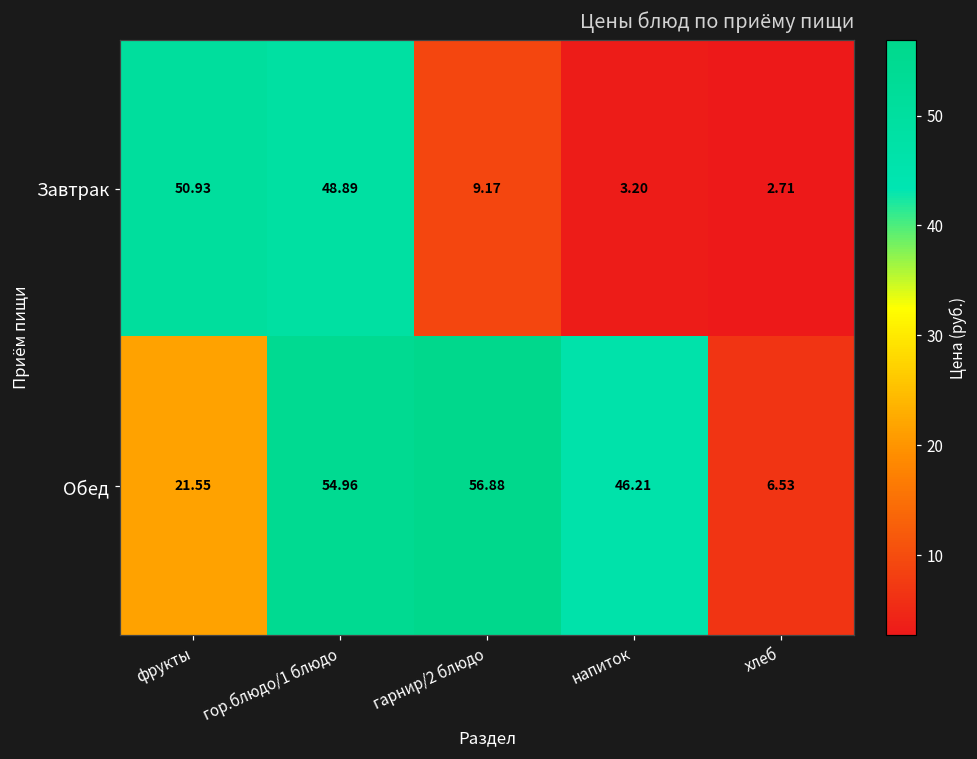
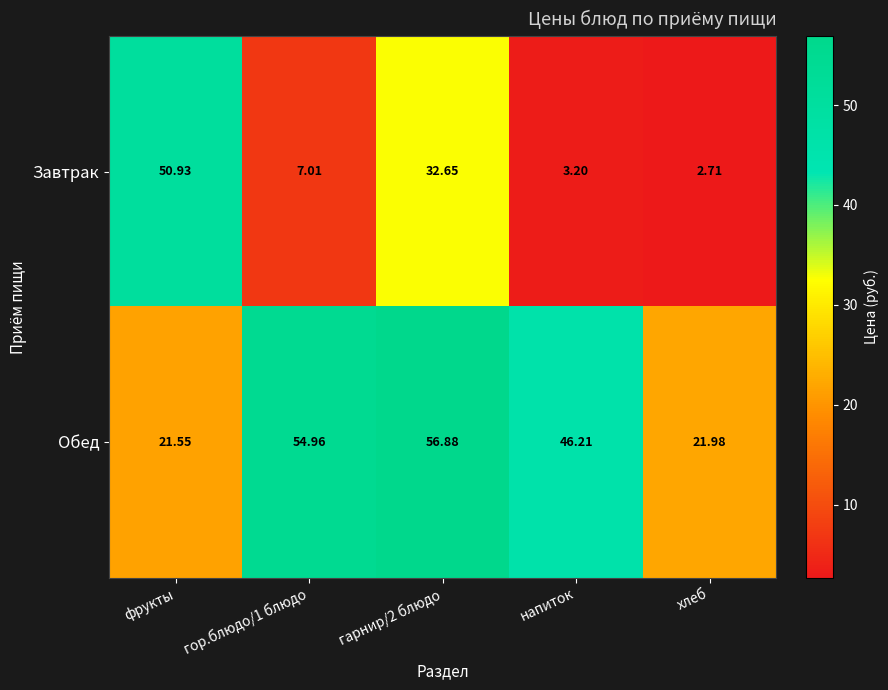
Завтрак, гор.блюдо/1 блюдо: 48.89 -> 7.01
Завтрак, гарнир/2 блюдо: 9.17 -> 32.65
Обед, хлеб: 6.53 -> 21.98
